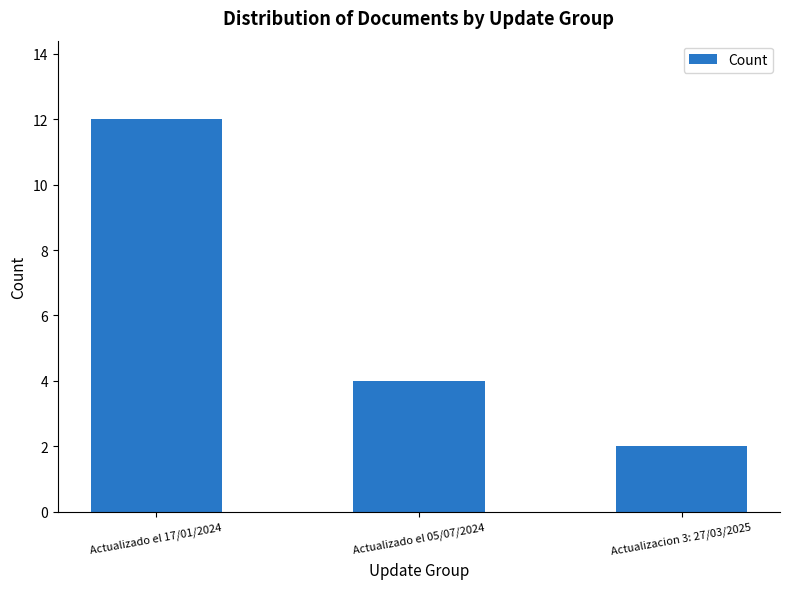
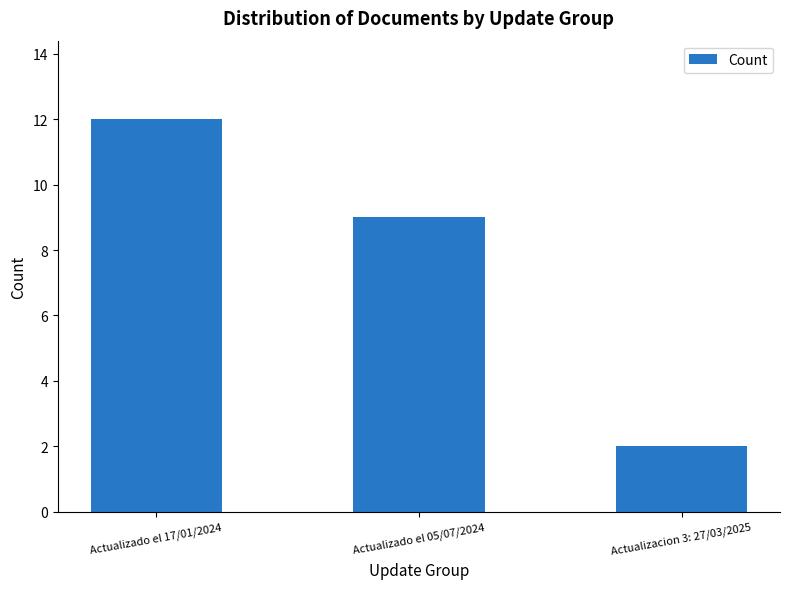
Actualizado el 05/07/2024: 4 -> 9
